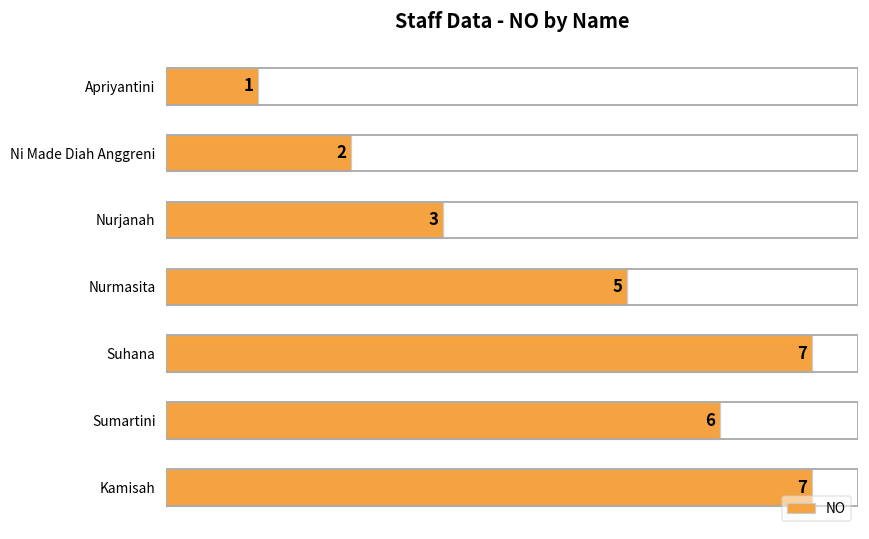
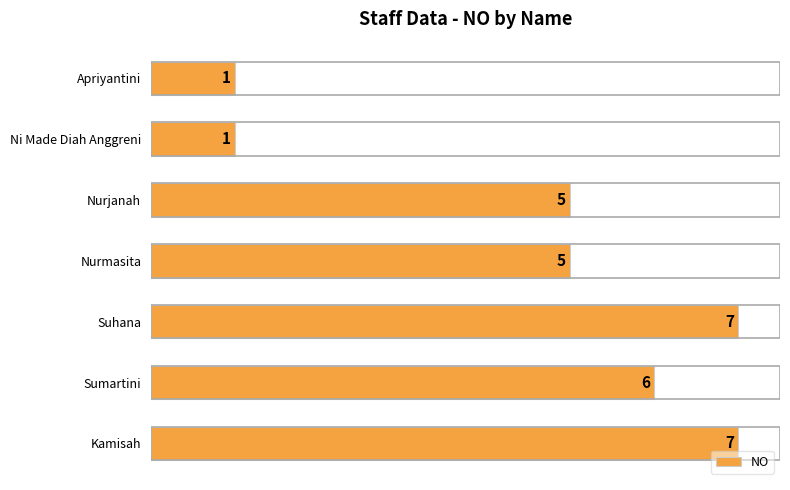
Ni Made Diah Anggreni: 2 -> 1
Nurjanah: 3 -> 5
